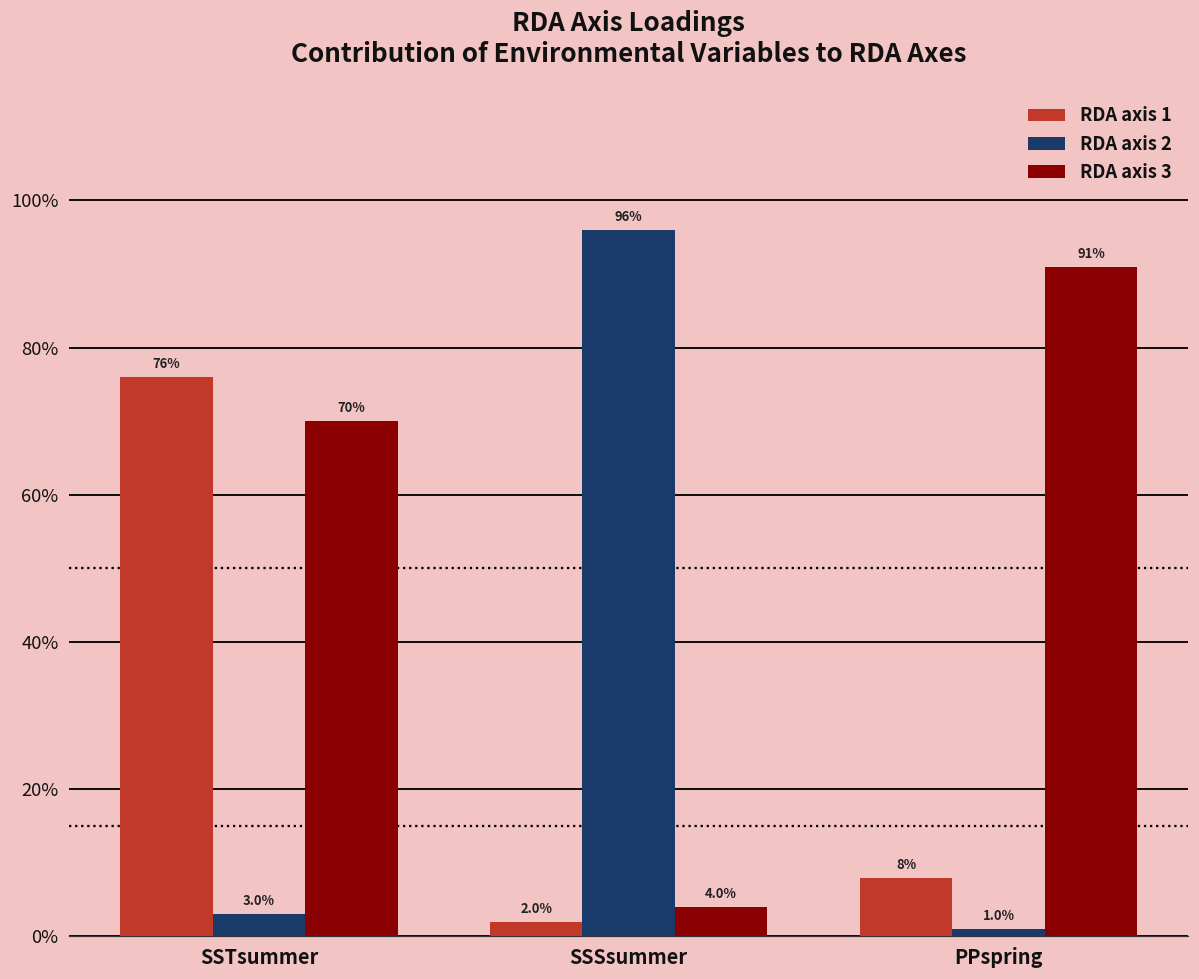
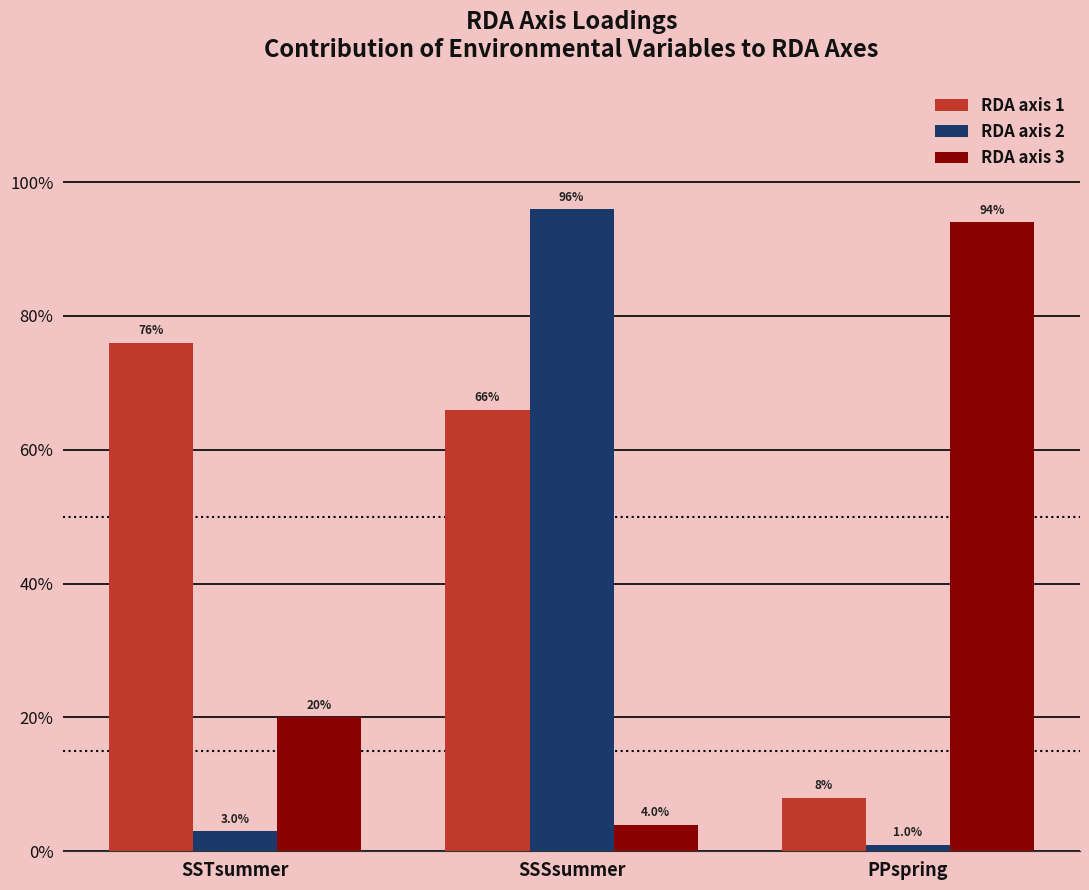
RDA axis 3, SSTsummer: 70% -> 20%
RDA axis 1, SSSsummer: 2.0% -> 66%
RDA axis 3, PPspring: 91% -> 94%
